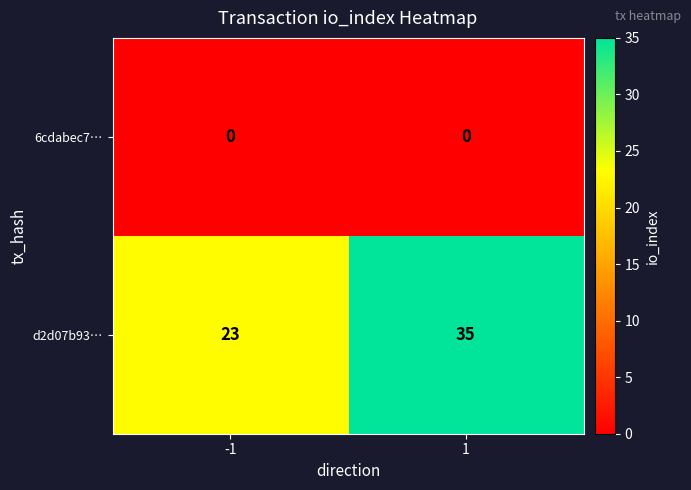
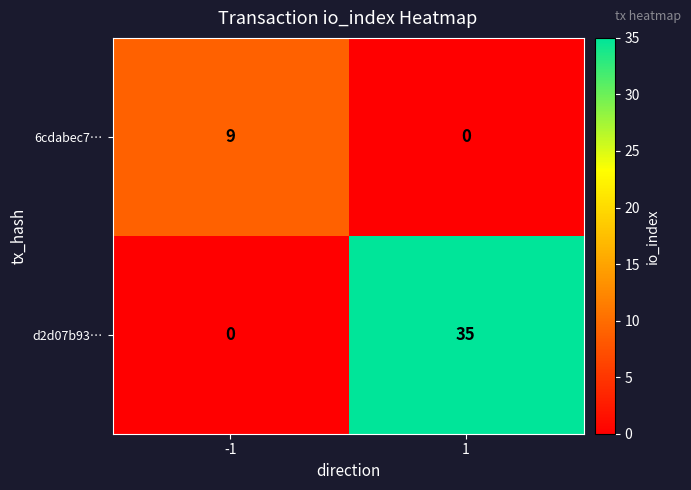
6cdabec7…, -1: 0 -> 9
d2d07b93…, -1: 23 -> 0
